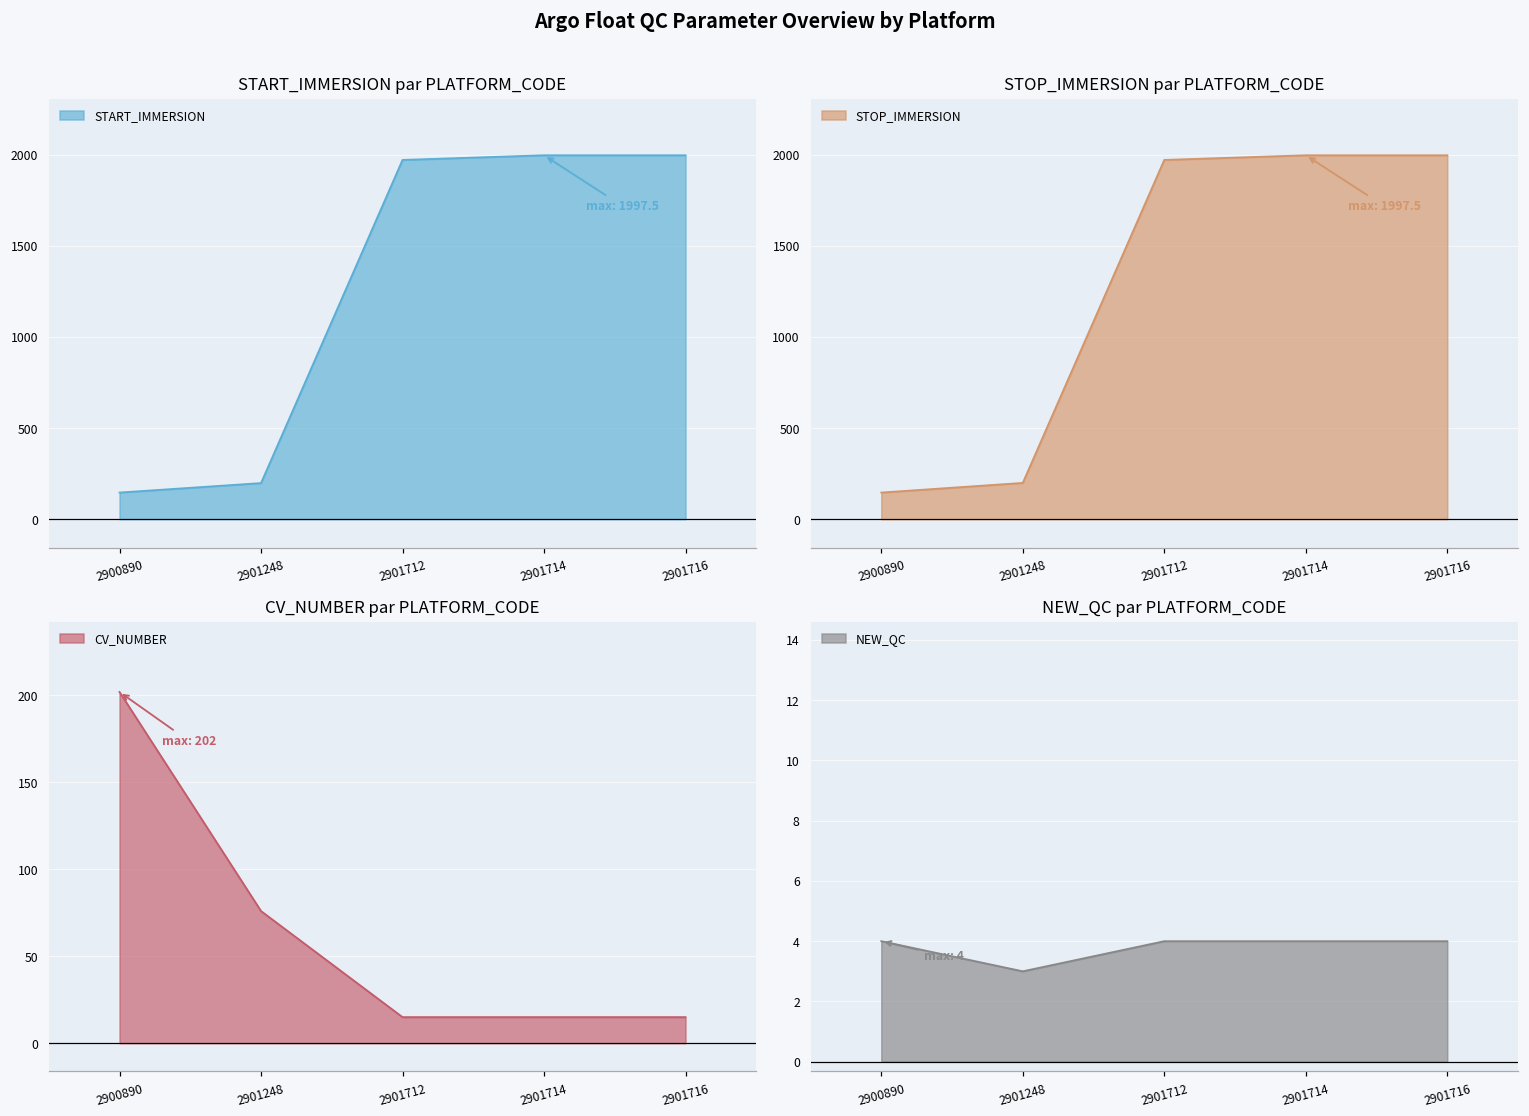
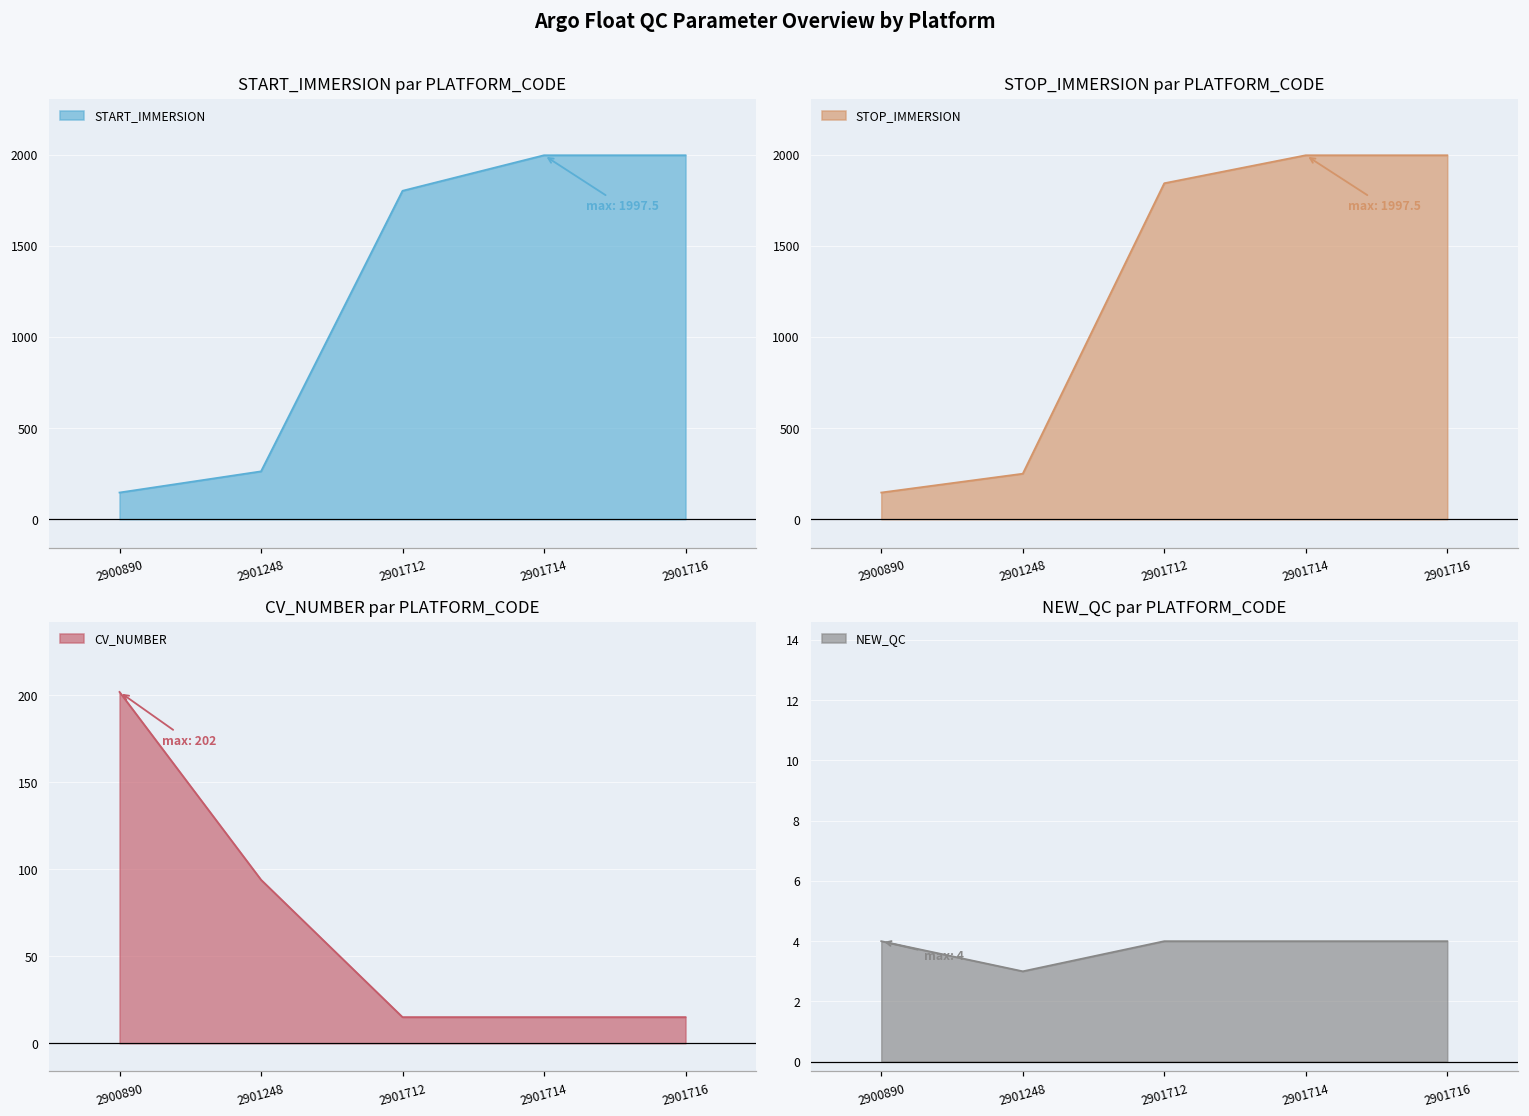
START_IMMERSION par PLATFORM_CODE, 2901248: 200 -> 260
START_IMMERSION par PLATFORM_CODE, 2901712: 1970 -> 1800
STOP_IMMERSION par PLATFORM_CODE, 2901248: 200 -> 250
STOP_IMMERSION par PLATFORM_CODE, 2901712: 1970 -> 1840
CV_NUMBER par PLATFORM_CODE, 2901248: 76 -> 94
